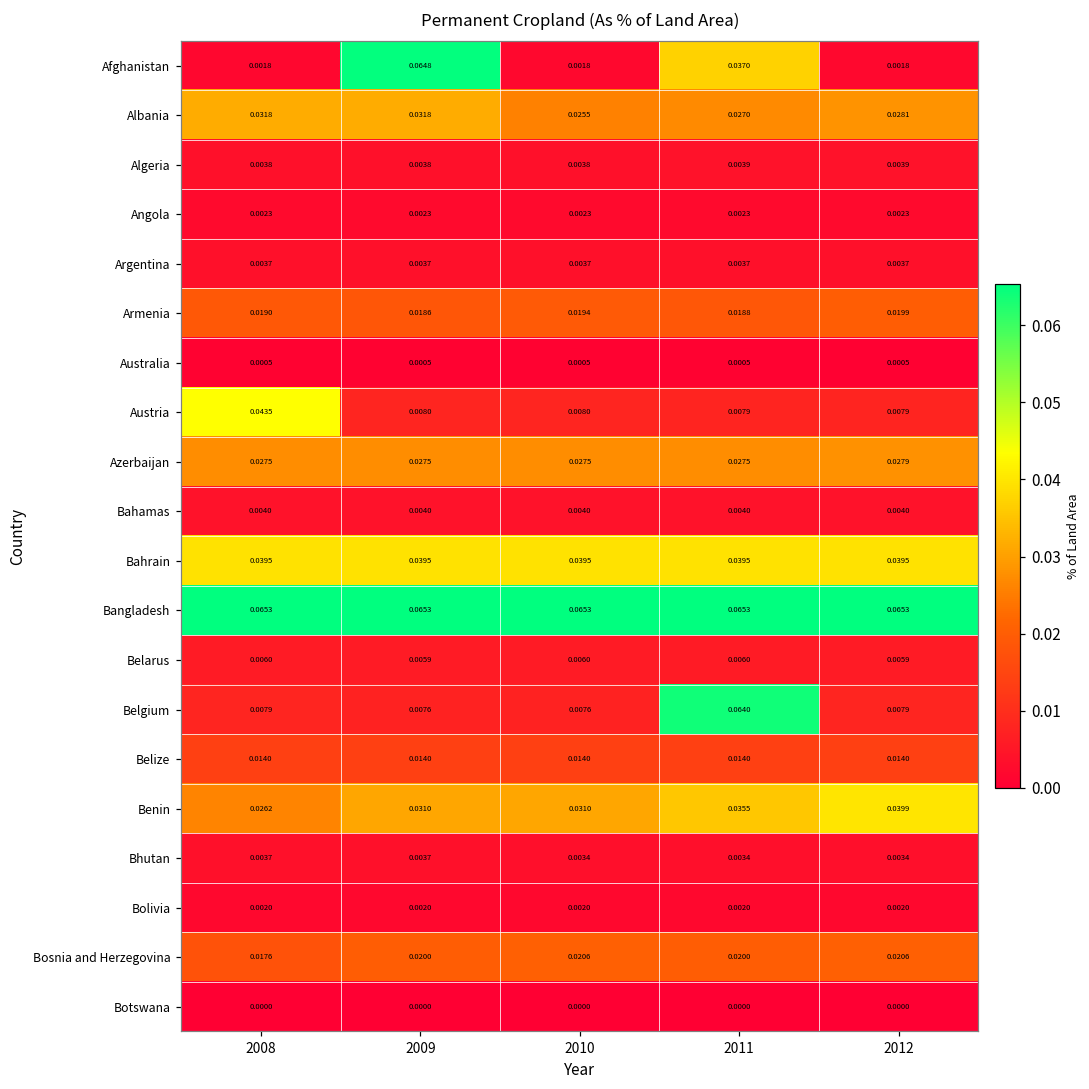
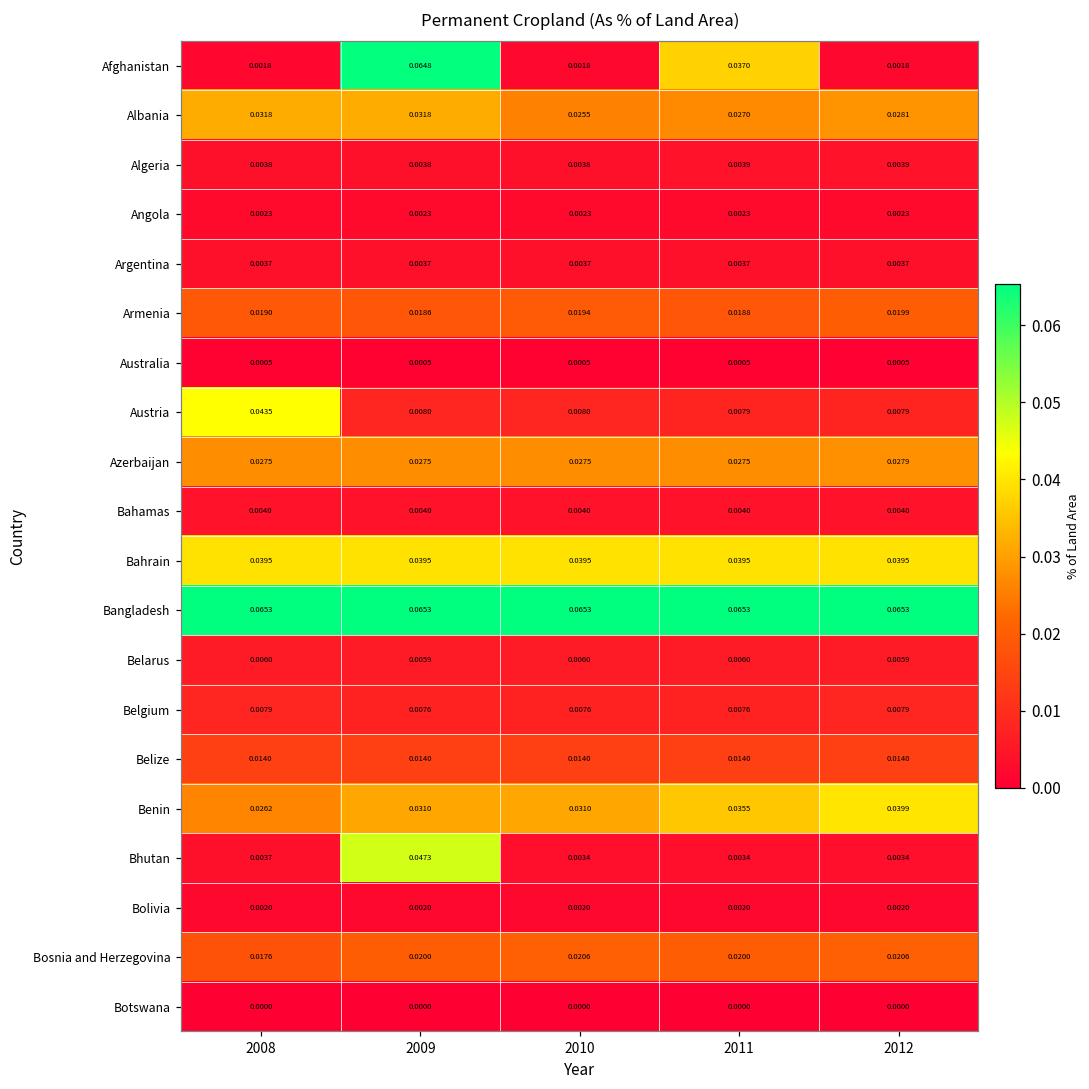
Belgium, 2011: 0.0640 -> 0.0076
Bhutan, 2009: 0.0037 -> 0.0473
